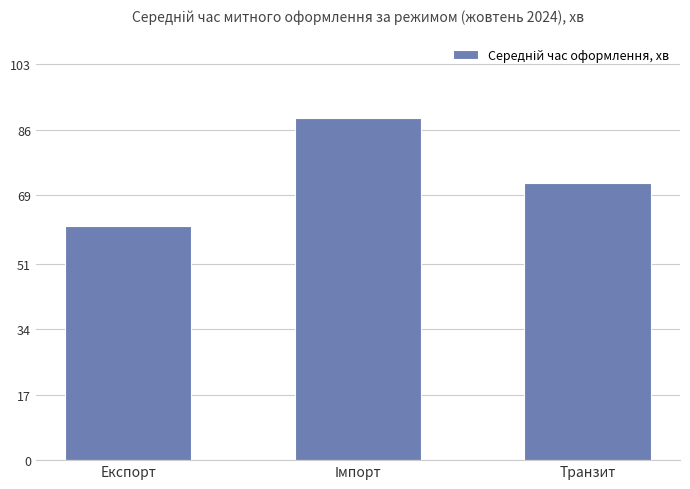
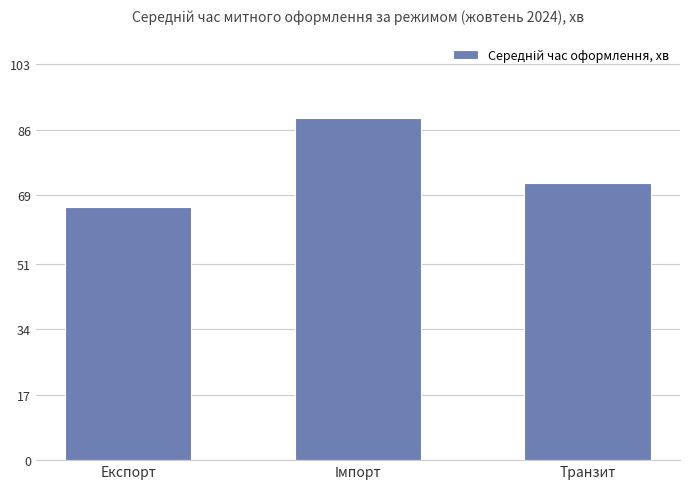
Експорт: 61 -> 66
